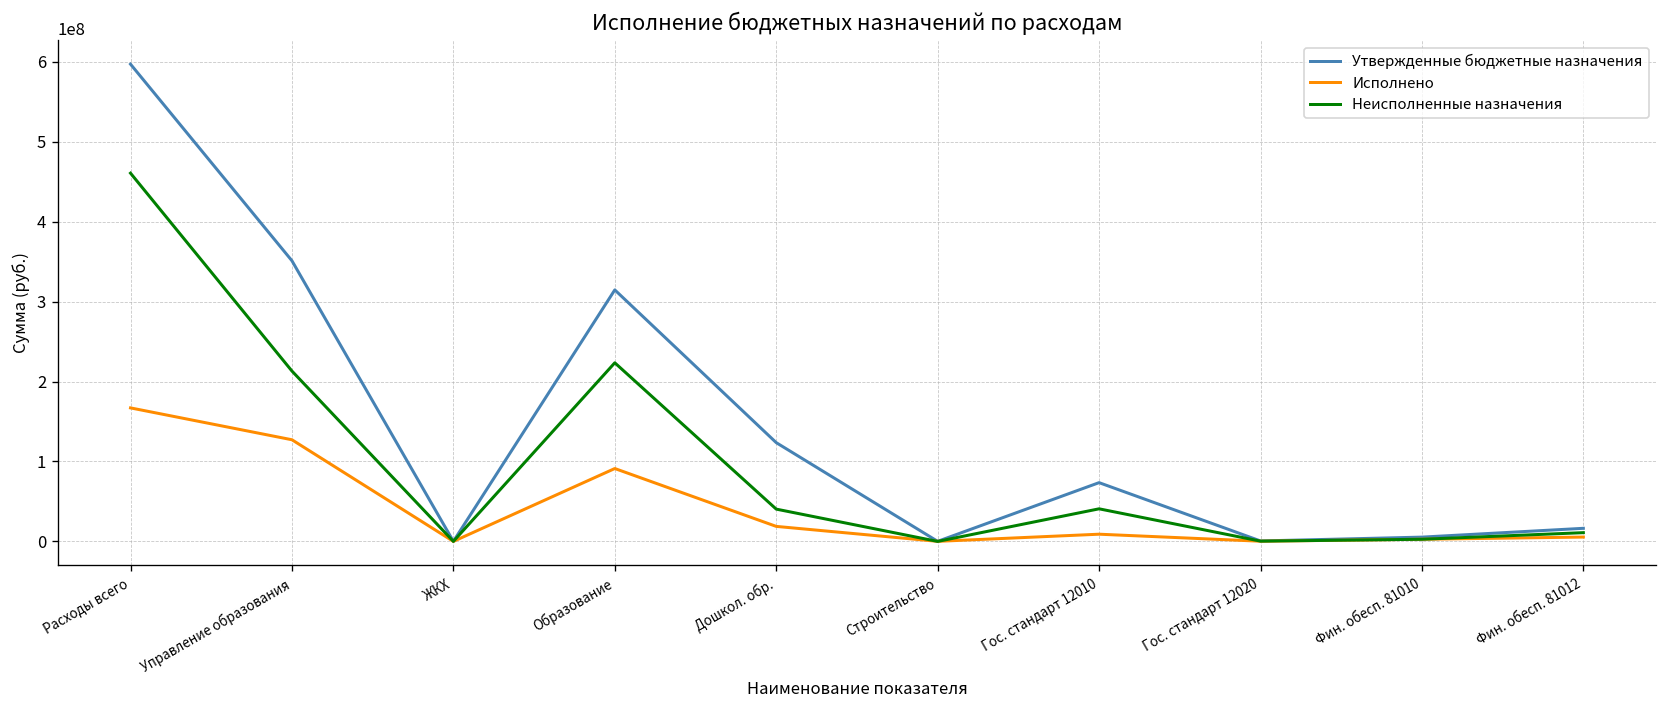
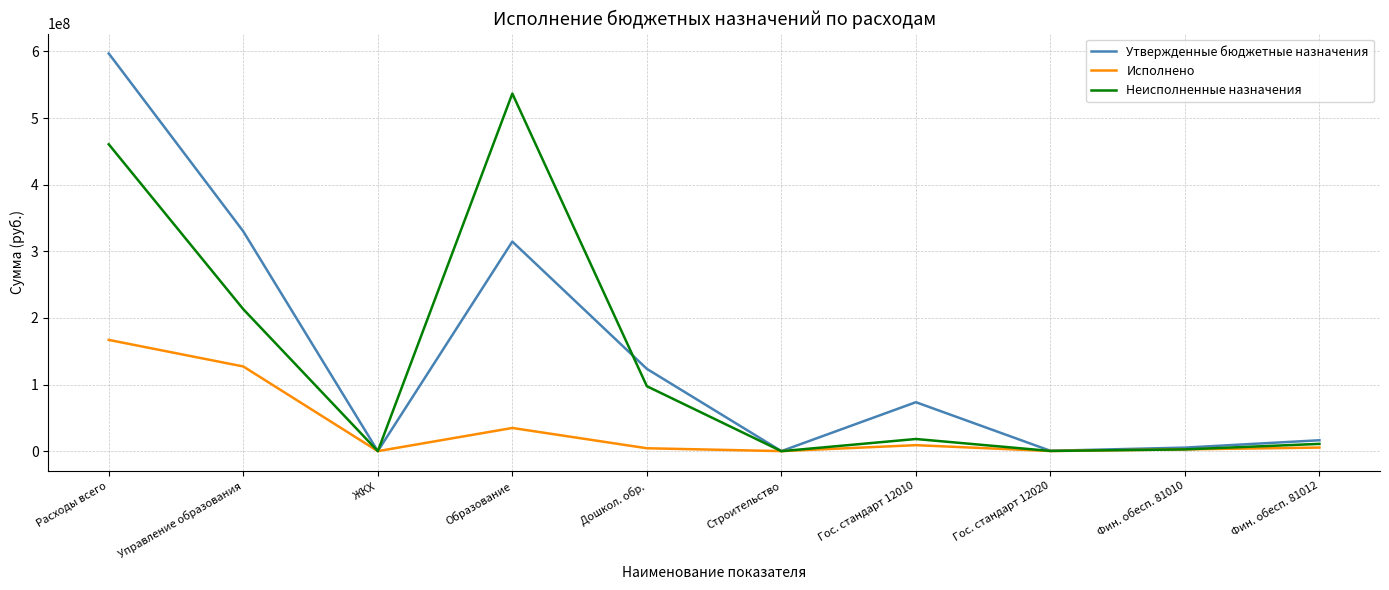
Утвержденные бюджетные назначения, Управление образования: 350000000 -> 330000000
Исполнено, Образование: 90000000 -> 30000000
Неисполненные назначения, Образование: 220000000 -> 540000000
Исполнено, Дошкол. обр.: 20000000 -> 0
Неисполненные назначения, Дошкол. обр.: 40000000 -> 100000000
Неисполненные назначения, Гос. стандарт 12010: 40000000 -> 20000000
